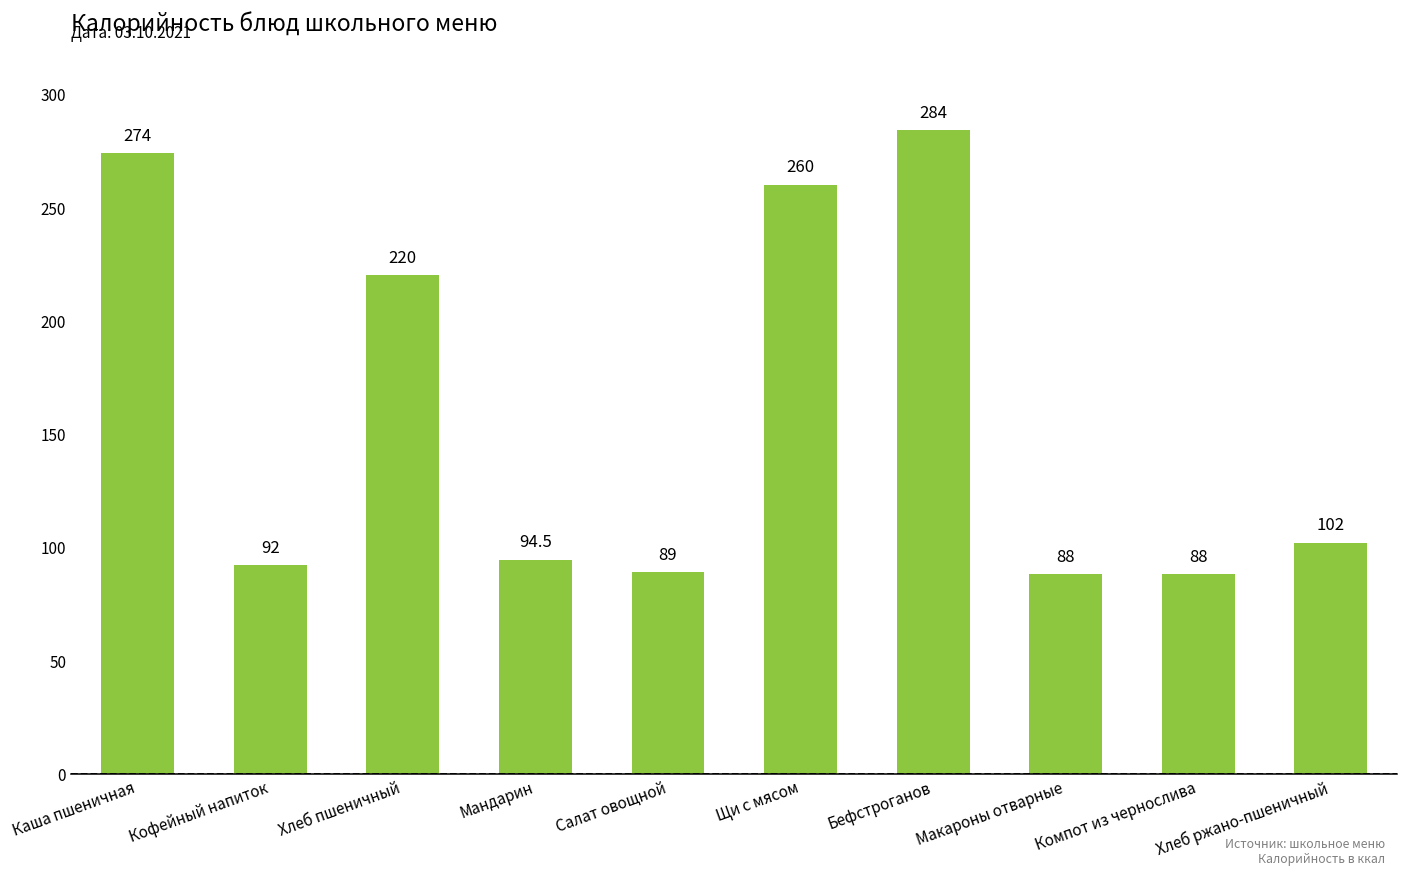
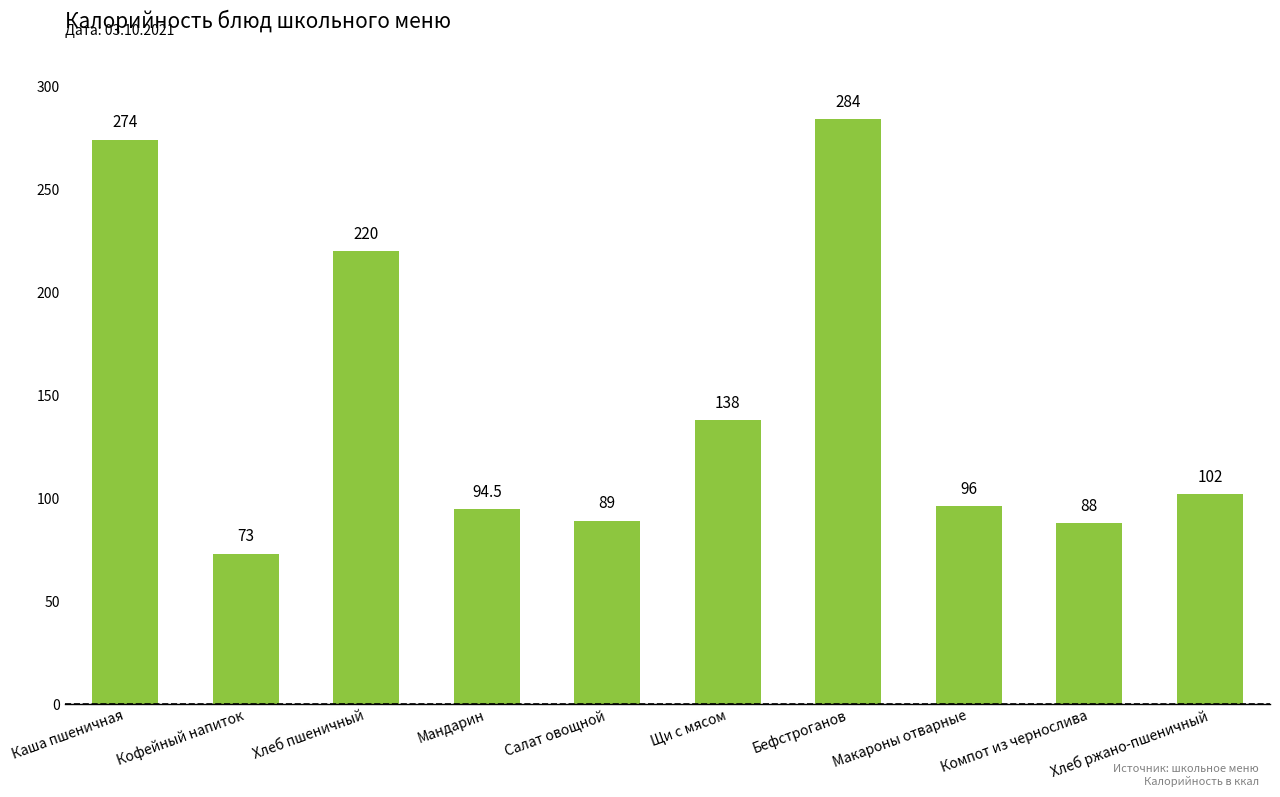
Кофейный напиток: 92 -> 73
Щи с мясом: 260 -> 138
Макароны отварные: 88 -> 96
